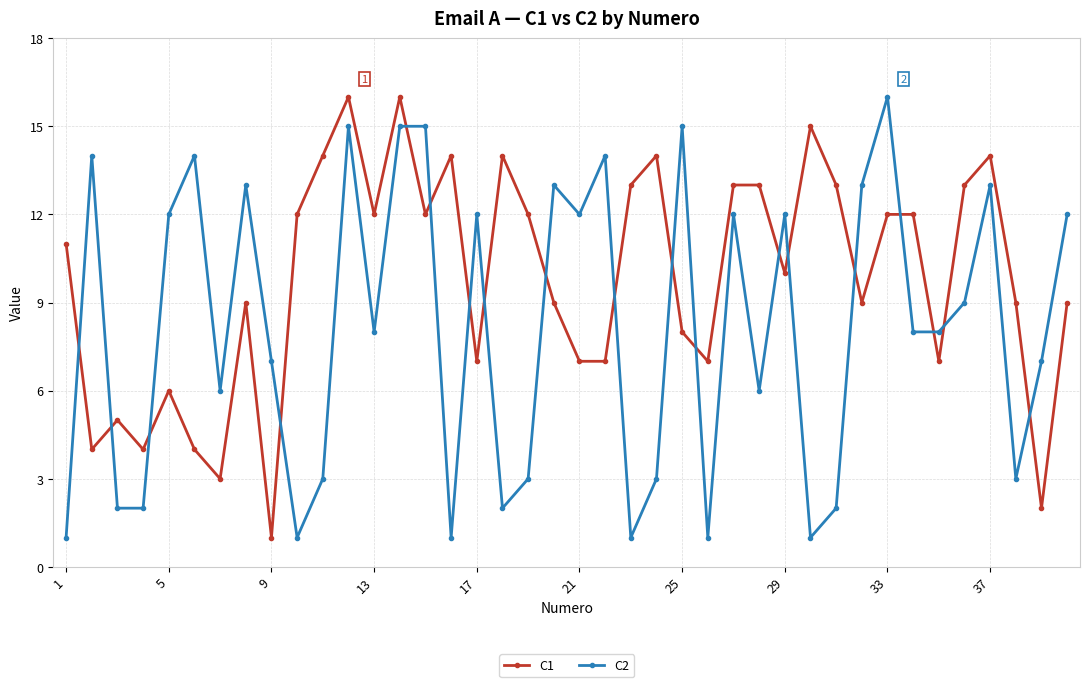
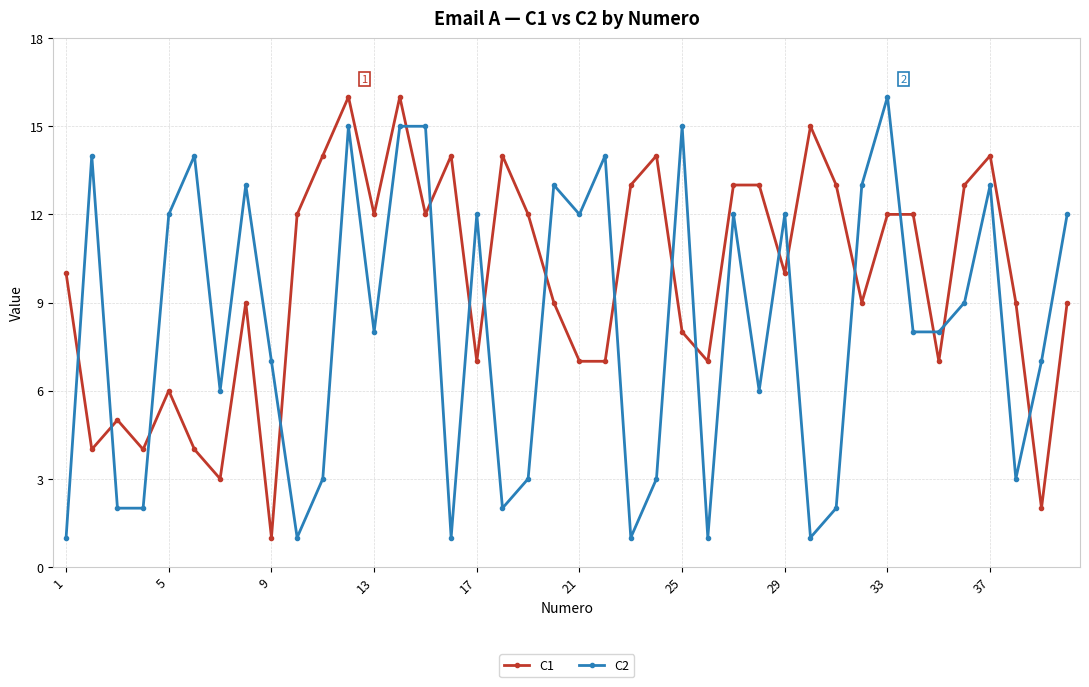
C1, 1: 11 -> 10
